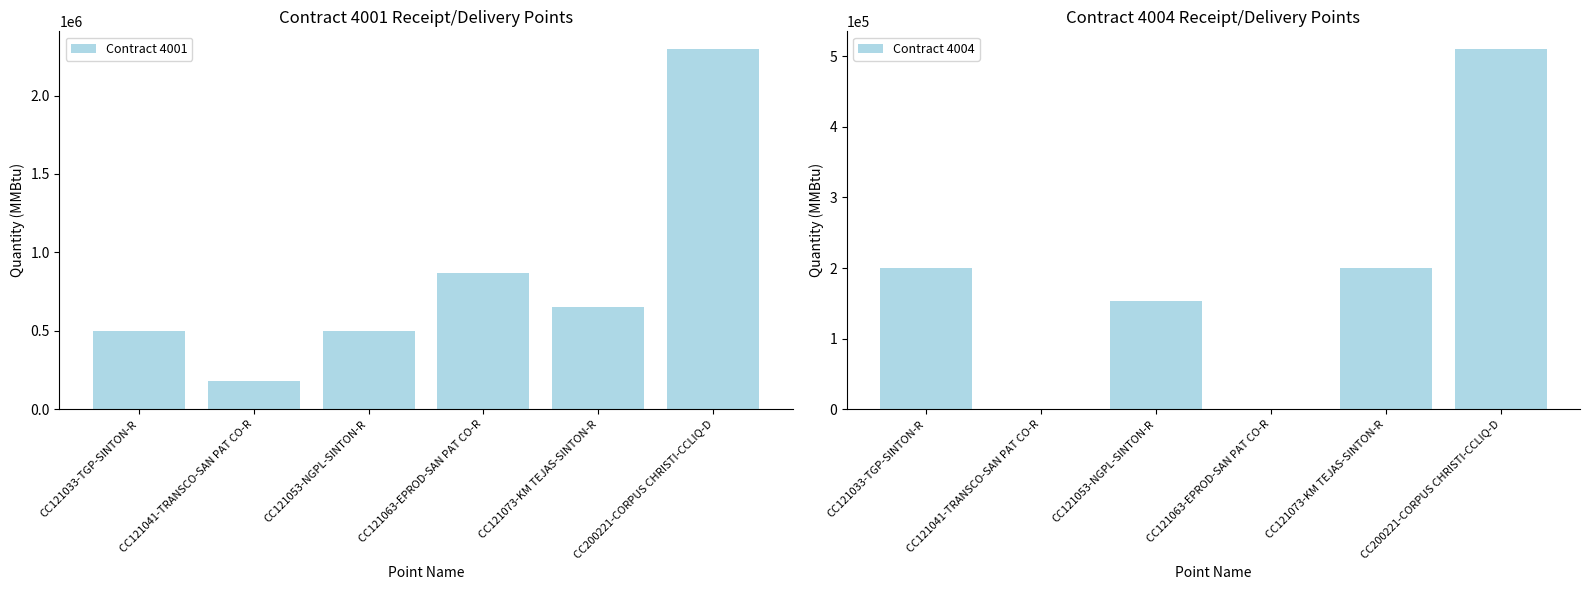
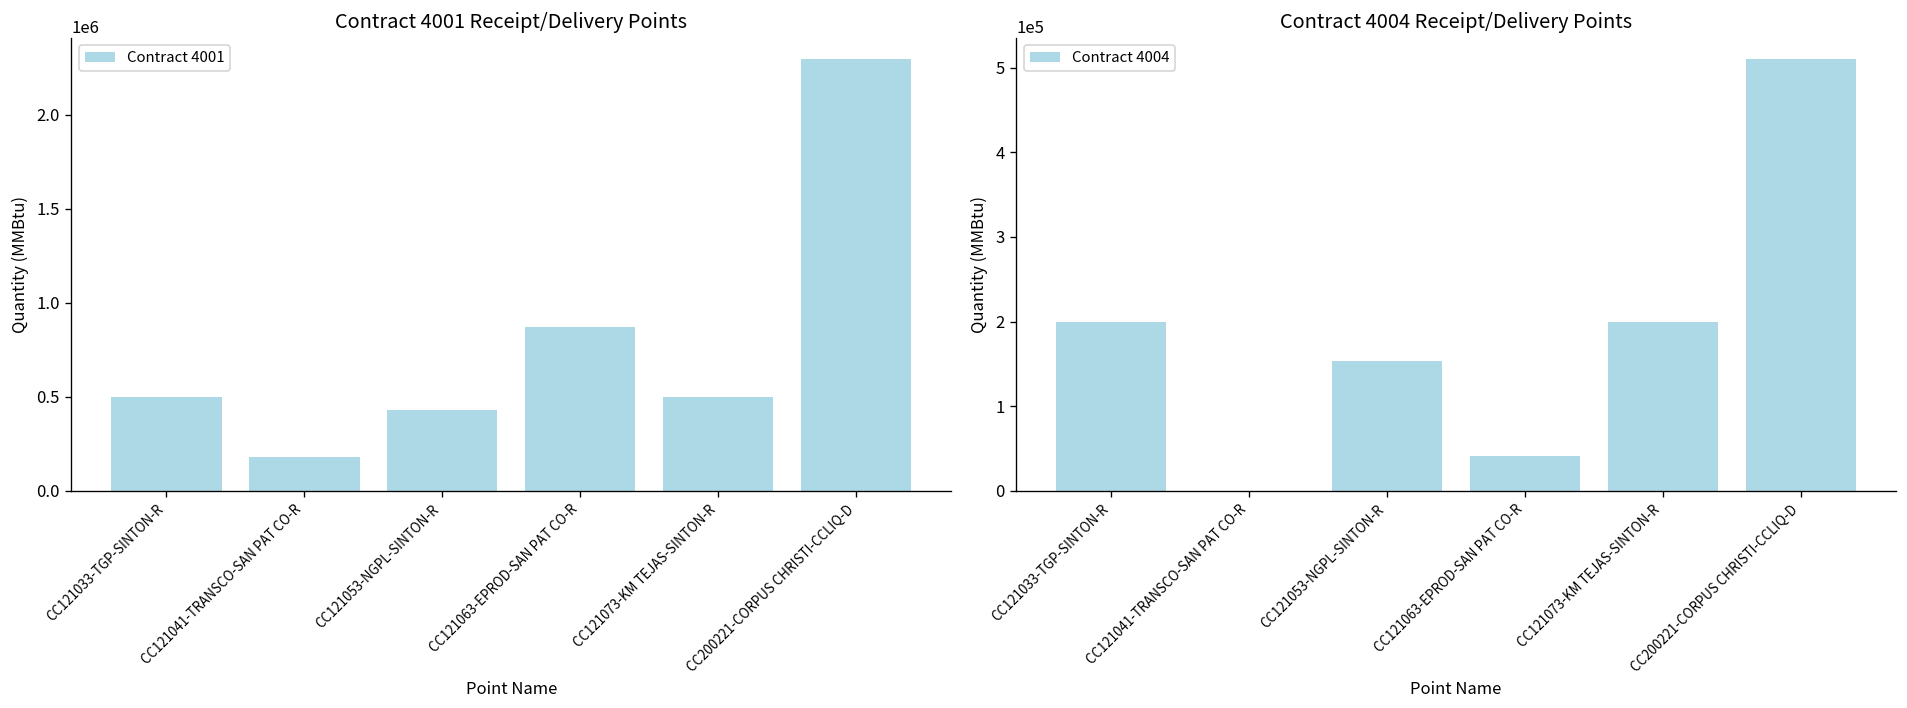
Contract 4001 Receipt/Delivery Points, CC121053-NGPL-SINTON-R: 500000 -> 430000
Contract 4001 Receipt/Delivery Points, CC121073-KM TEJAS-SINTON-R: 650000 -> 500000
Contract 4004 Receipt/Delivery Points, CC121063-EPROD-SAN PAT CO-R: 0 -> 40000
